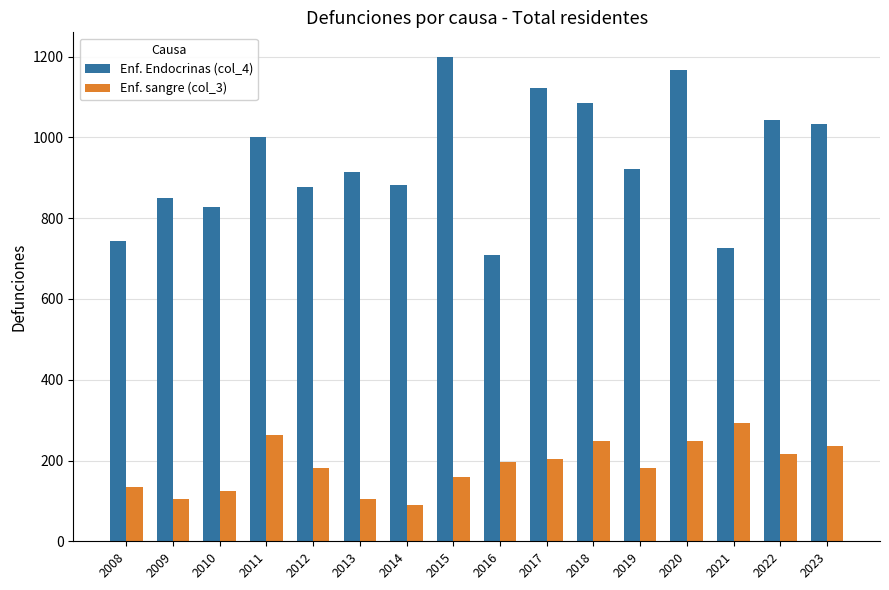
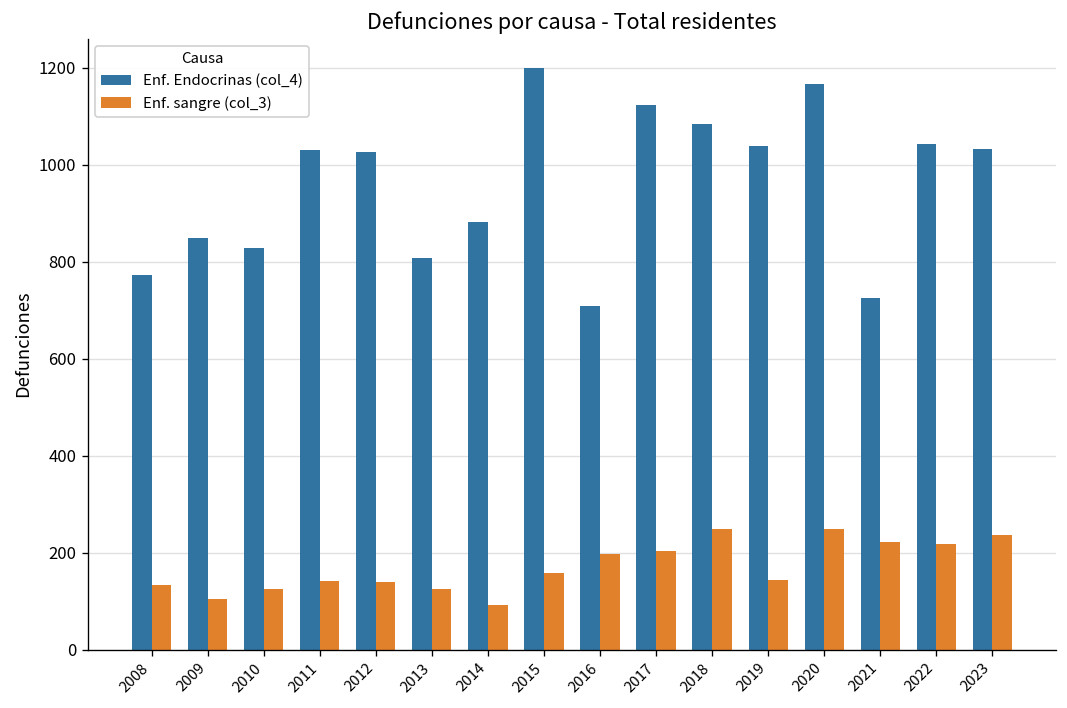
Enf. Endocrinas (col_4), 2008: 740 -> 770
Enf. Endocrinas (col_4), 2011: 1000 -> 1030
Enf. sangre (col_3), 2011: 260 -> 140
Enf. Endocrinas (col_4), 2012: 880 -> 1030
Enf. sangre (col_3), 2012: 180 -> 140
Enf. Endocrinas (col_4), 2013: 910 -> 810
Enf. sangre (col_3), 2013: 100 -> 130
Enf. Endocrinas (col_4), 2019: 920 -> 1040
Enf. sangre (col_3), 2019: 180 -> 140
Enf. sangre (col_3), 2021: 290 -> 220
